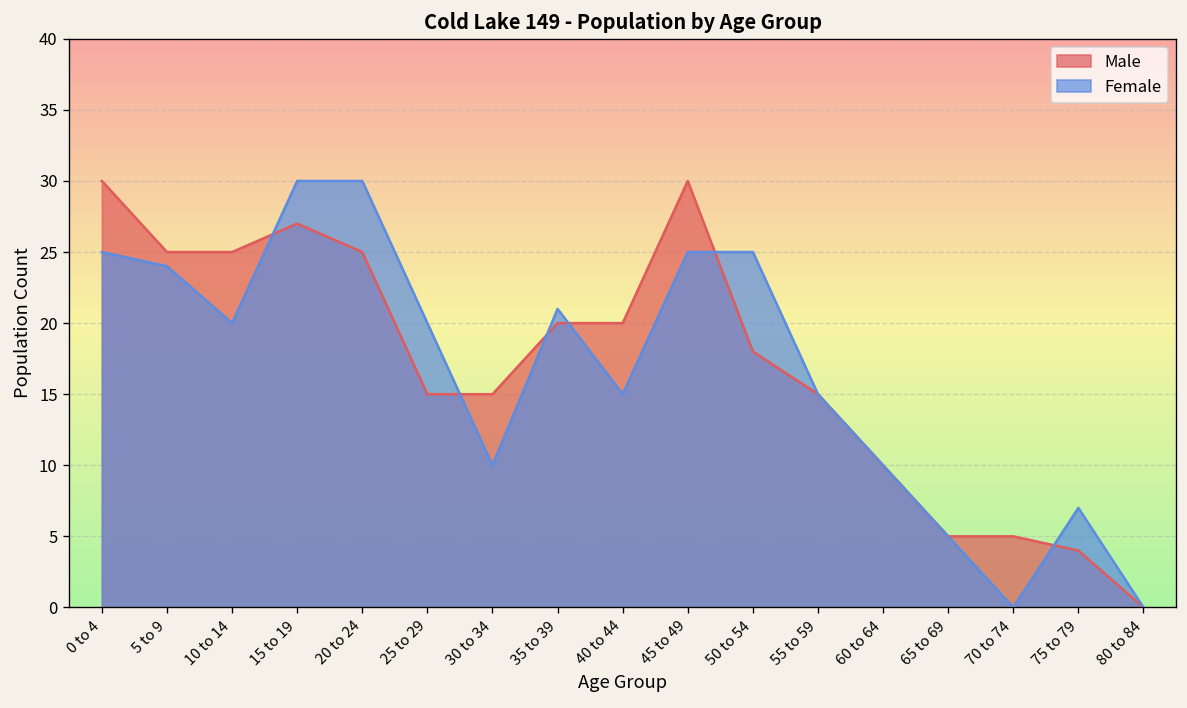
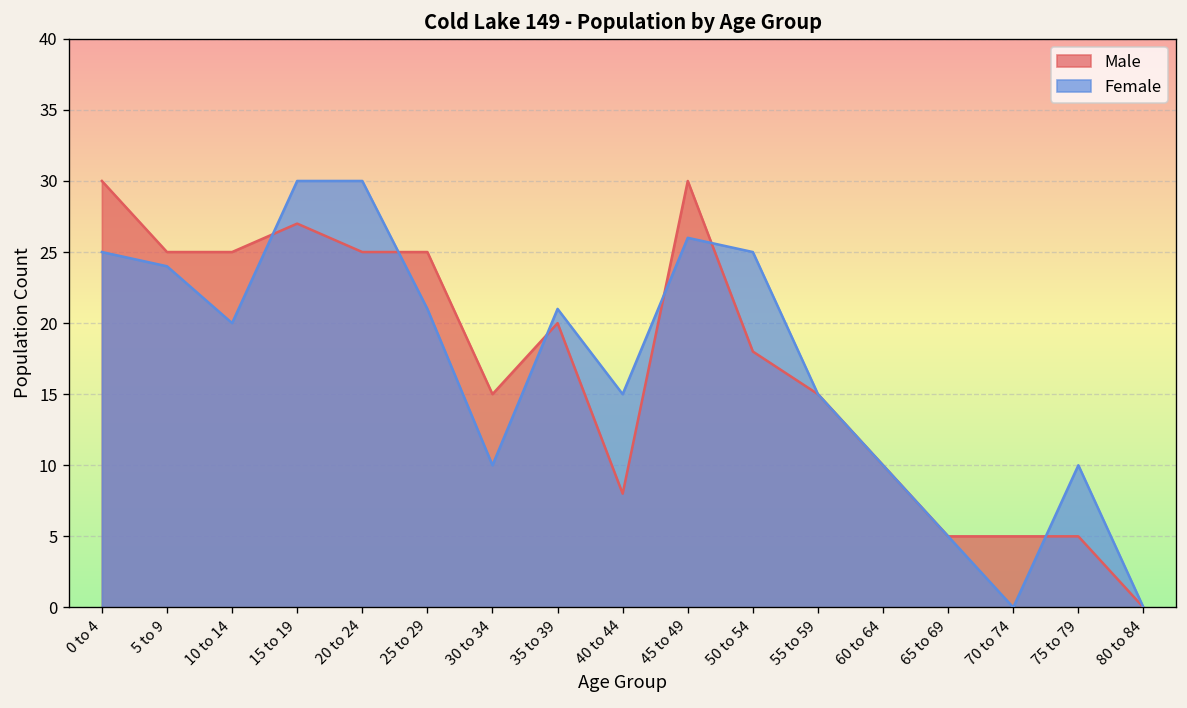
Male, 25 to 29: 15 -> 25
Female, 25 to 29: 20 -> 21
Male, 40 to 44: 20 -> 8
Female, 45 to 49: 25 -> 26
Male, 75 to 79: 4 -> 5
Female, 75 to 79: 7 -> 10
